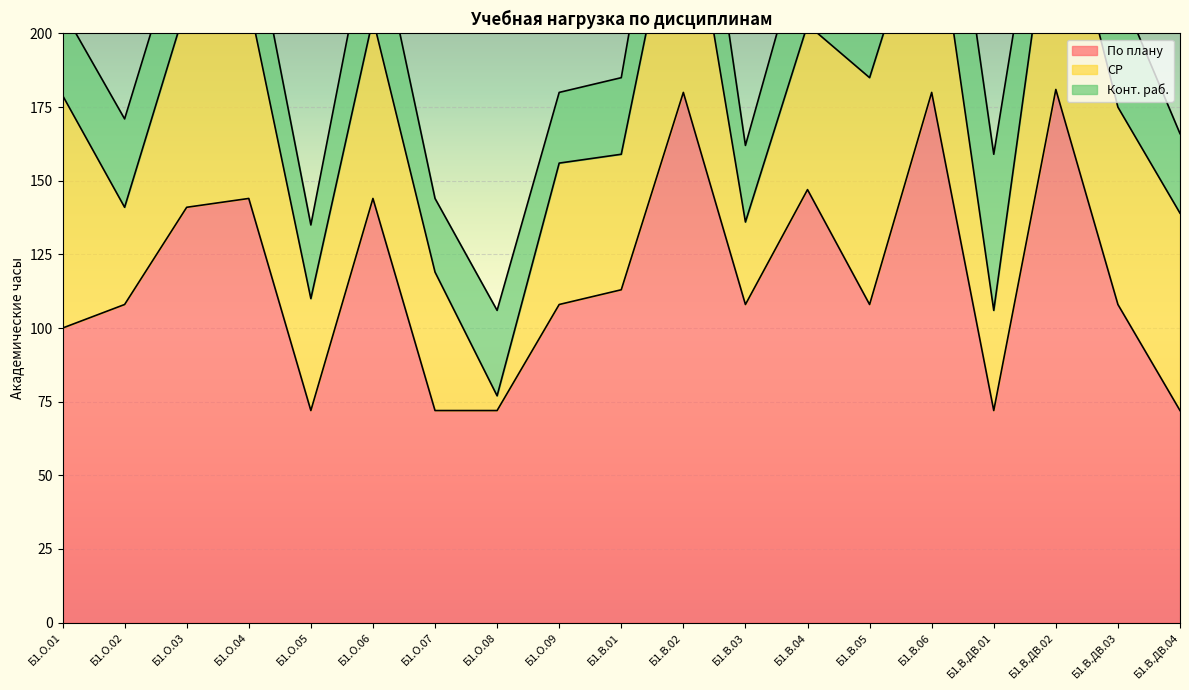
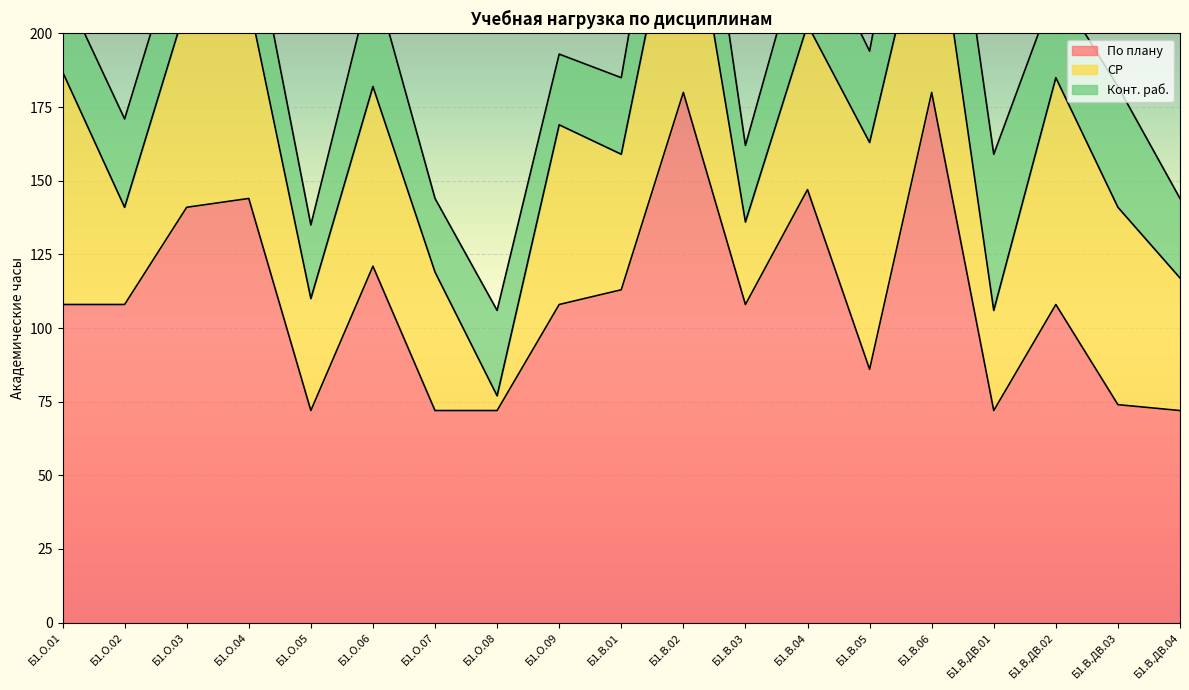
По плану, Б1.О.01: 100 -> 108
По плану, Б1.О.06: 144 -> 121
СР, Б1.О.09: 48 -> 61
По плану, Б1.В.05: 108 -> 86
По плану, Б1.В.ДВ.02: 181 -> 108
По плану, Б1.В.ДВ.03: 108 -> 74
СР, Б1.В.ДВ.04: 67 -> 45
